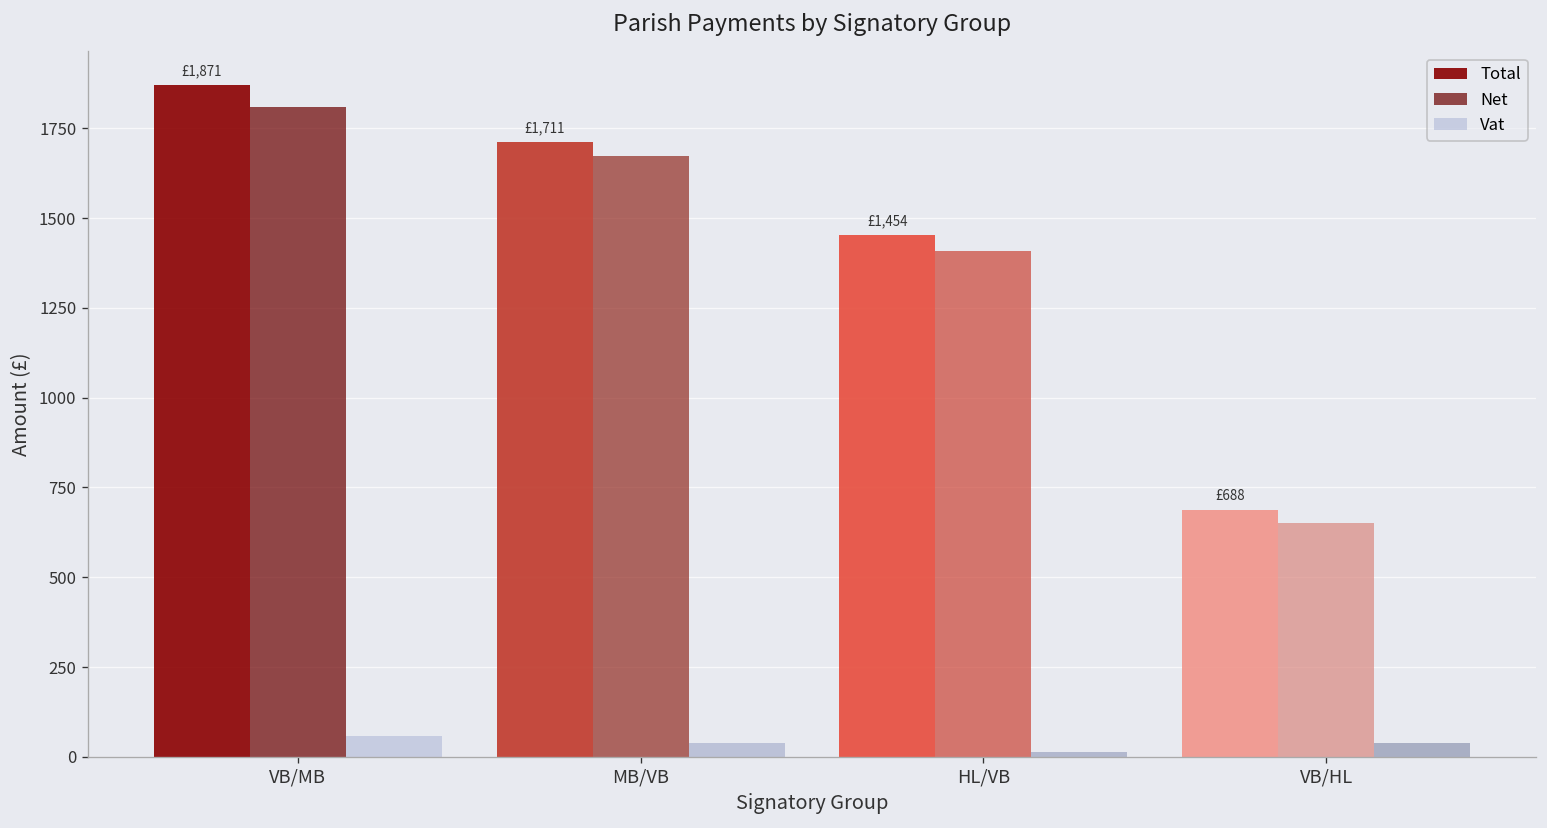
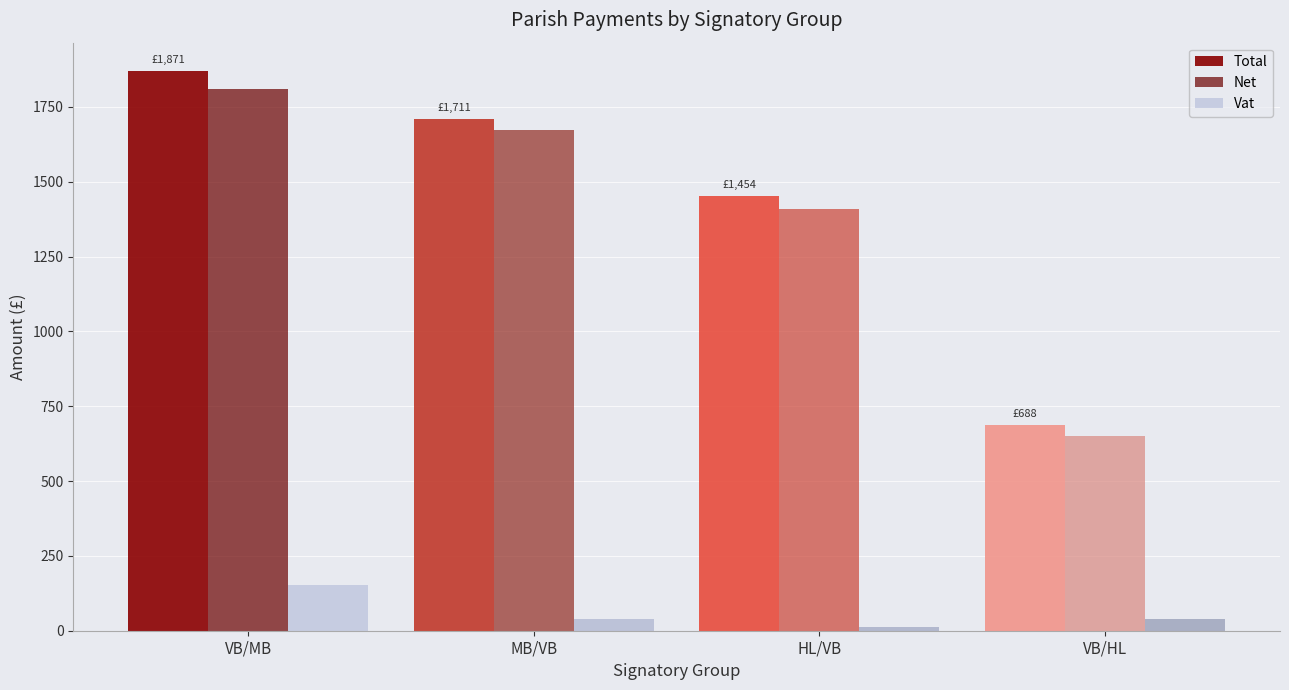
Vat, VB/MB: 60 -> 150
